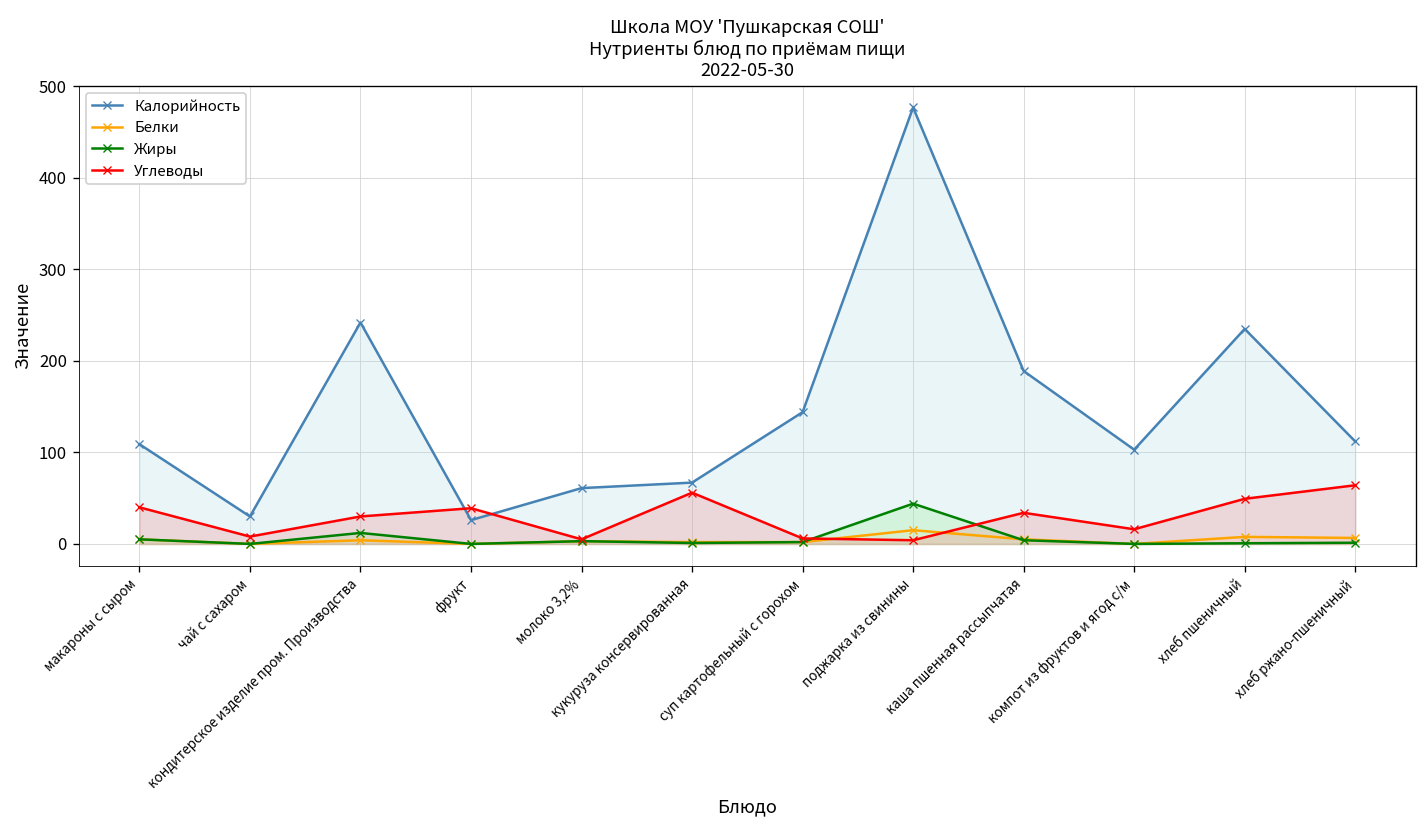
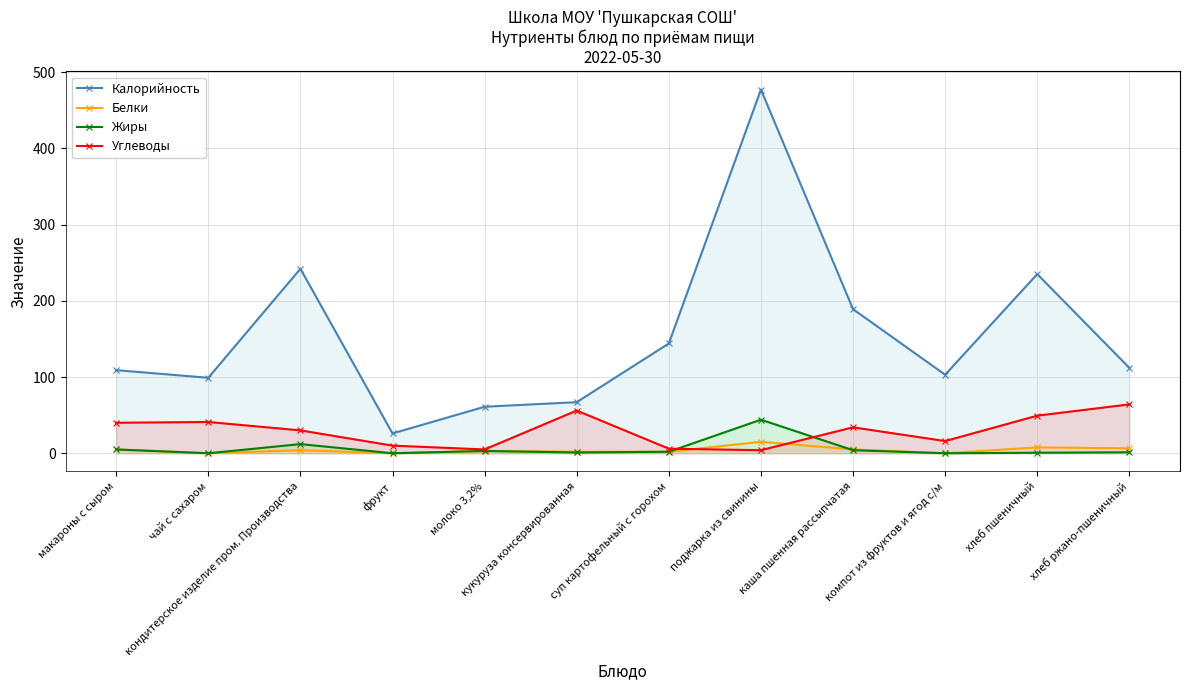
Калорийность, чай с сахаром: 30 -> 100
Углеводы, чай с сахаром: 10 -> 40
Углеводы, фрукт: 40 -> 10
